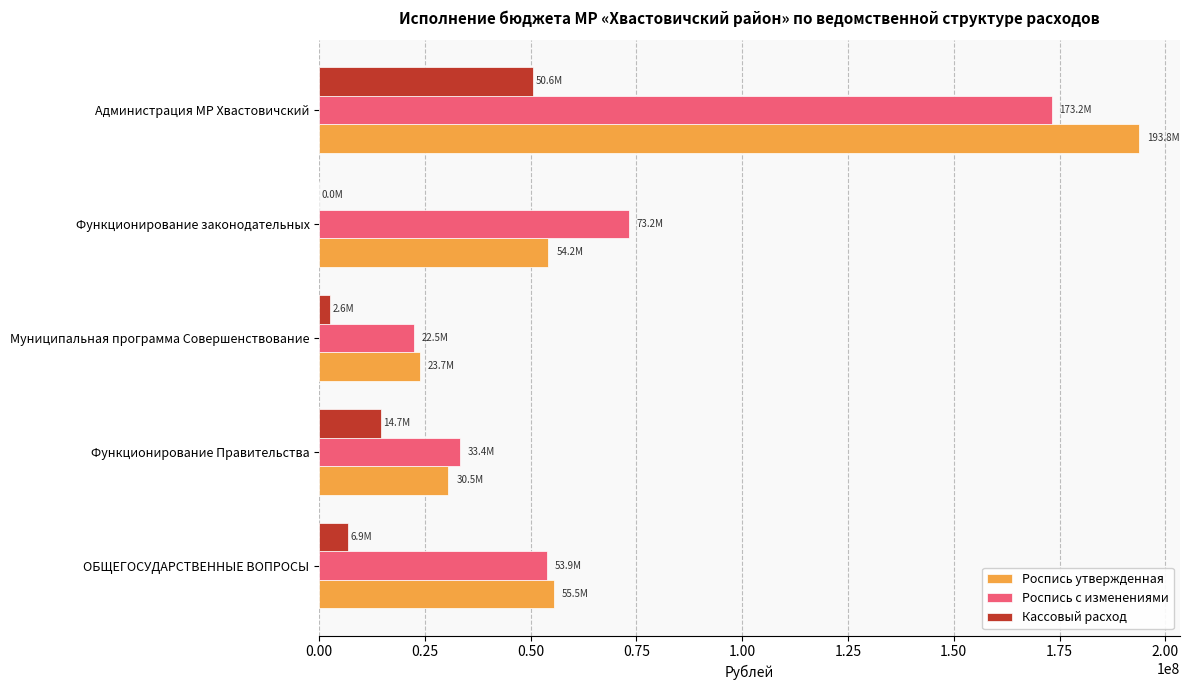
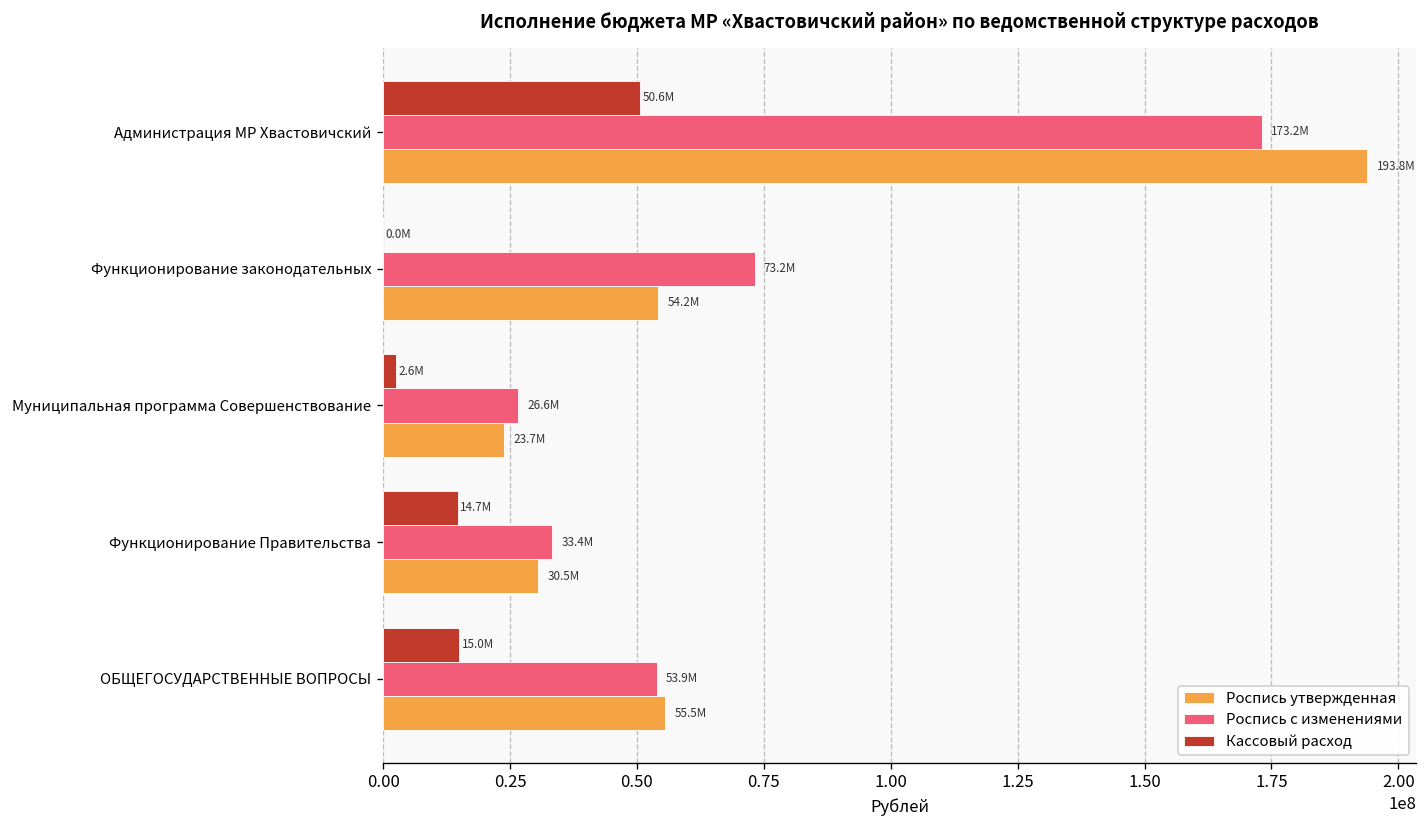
Роспись с изменениями, Муниципальная программа Совершенствование: 22.5M -> 26.6M
Кассовый расход, ОБЩЕГОСУДАРСТВЕННЫЕ ВОПРОСЫ: 6.9M -> 15.0M
